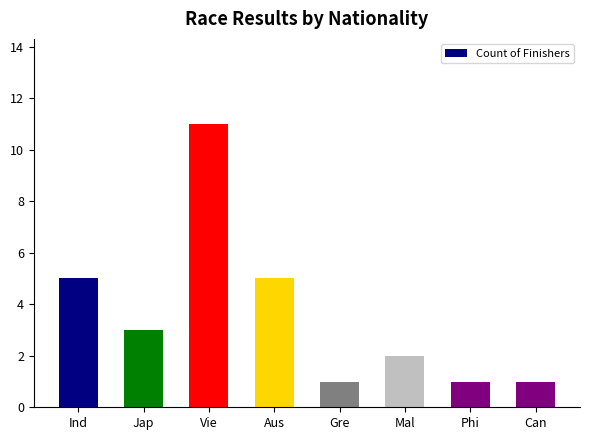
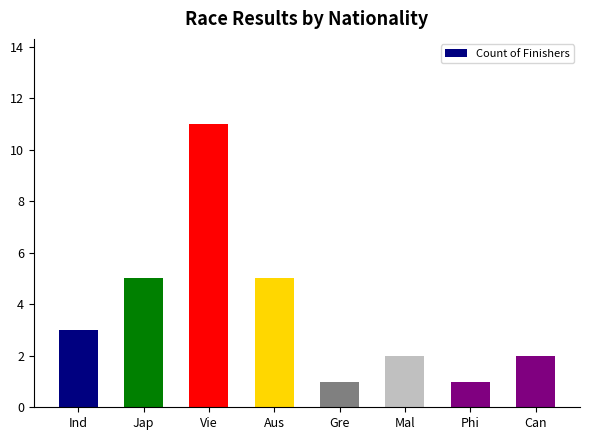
Ind: 5 -> 3
Jap: 3 -> 5
Can: 1 -> 2
